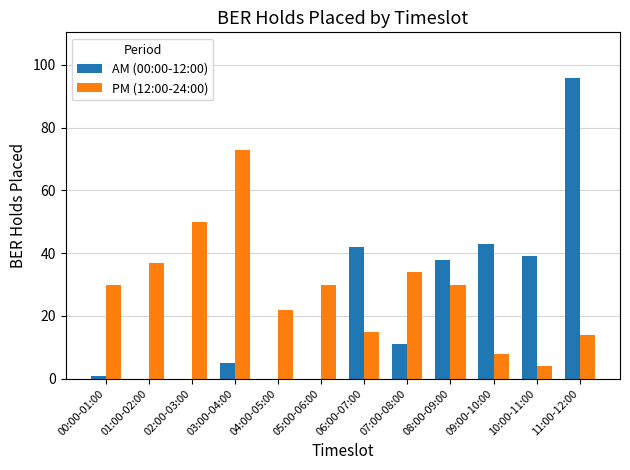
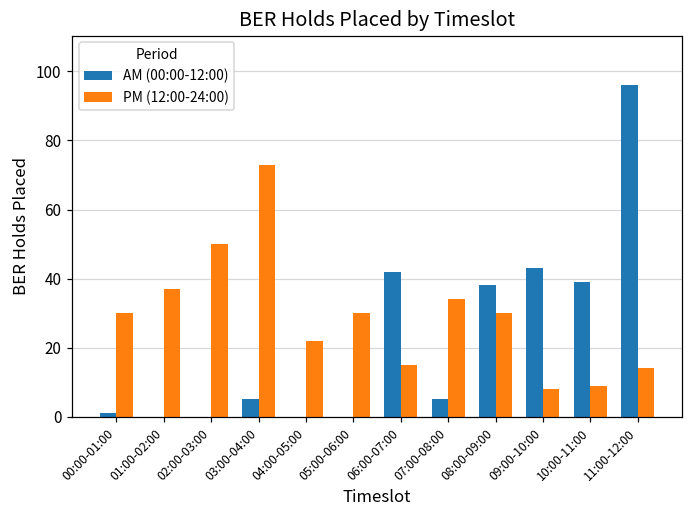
AM (00:00-12:00), 07:00-08:00: 11 -> 5
PM (12:00-24:00), 10:00-11:00: 4 -> 9
